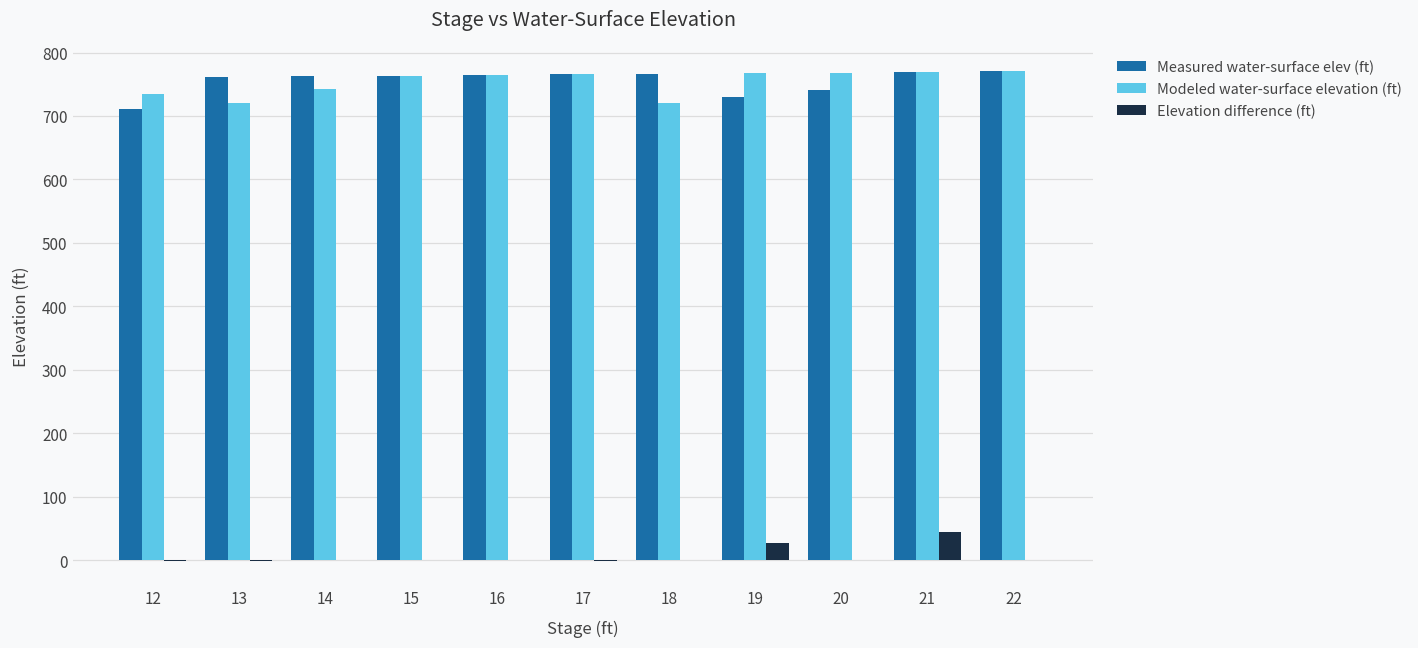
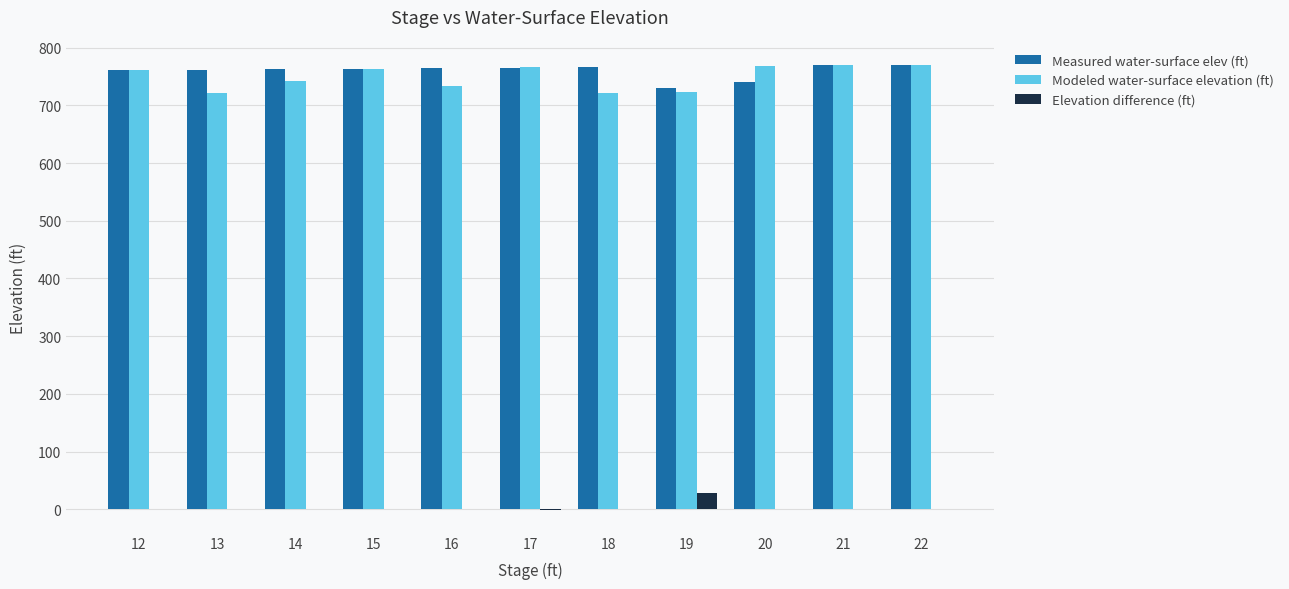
Measured water-surface elev (ft), 12: 710 -> 760
Modeled water-surface elevation (ft), 12: 730 -> 760
Modeled water-surface elevation (ft), 16: 760 -> 730
Modeled water-surface elevation (ft), 19: 770 -> 720
Elevation difference (ft), 21: 50 -> 0
